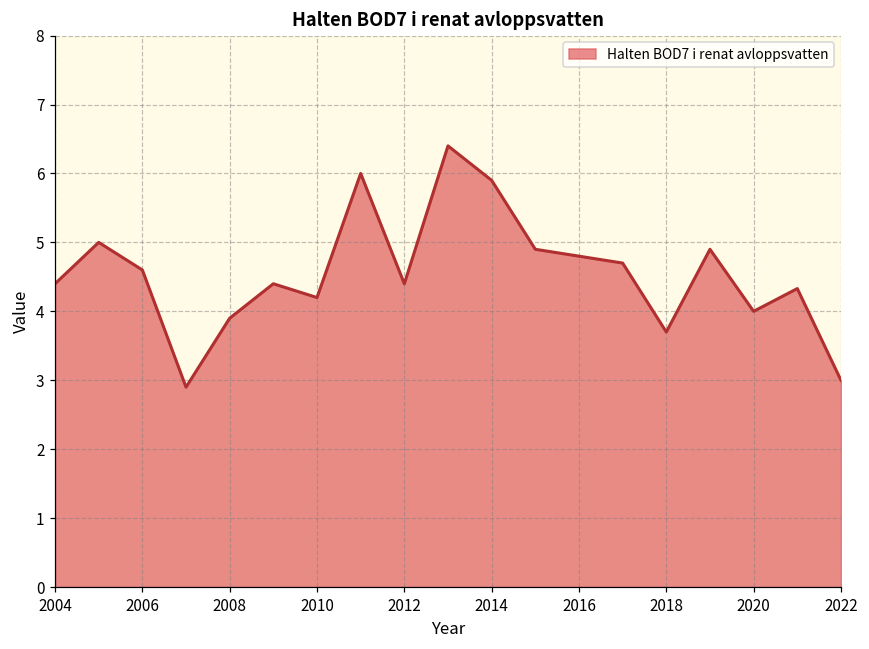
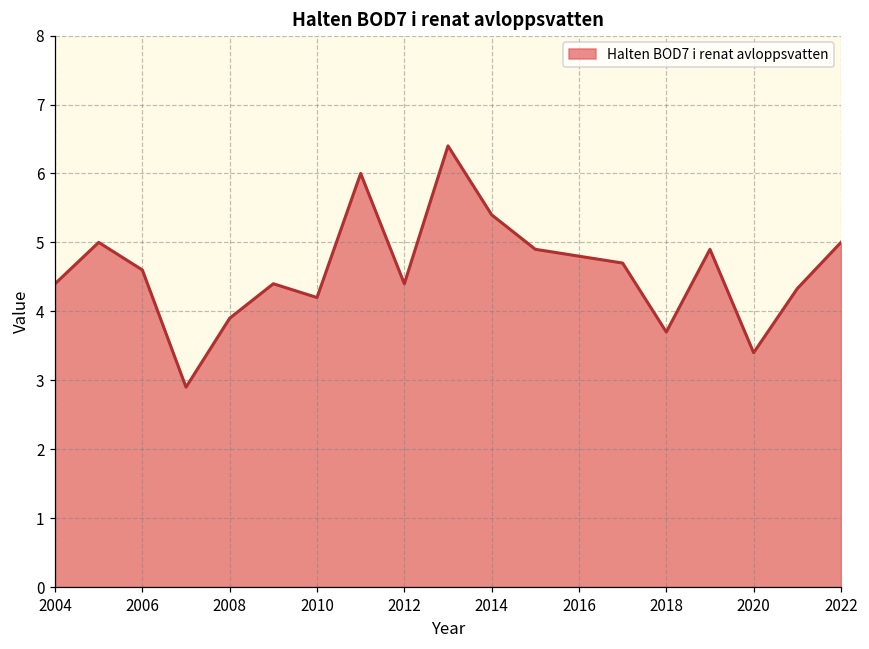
2014: 5.9 -> 5.4
2020: 4.0 -> 3.4
2022: 3 -> 5
